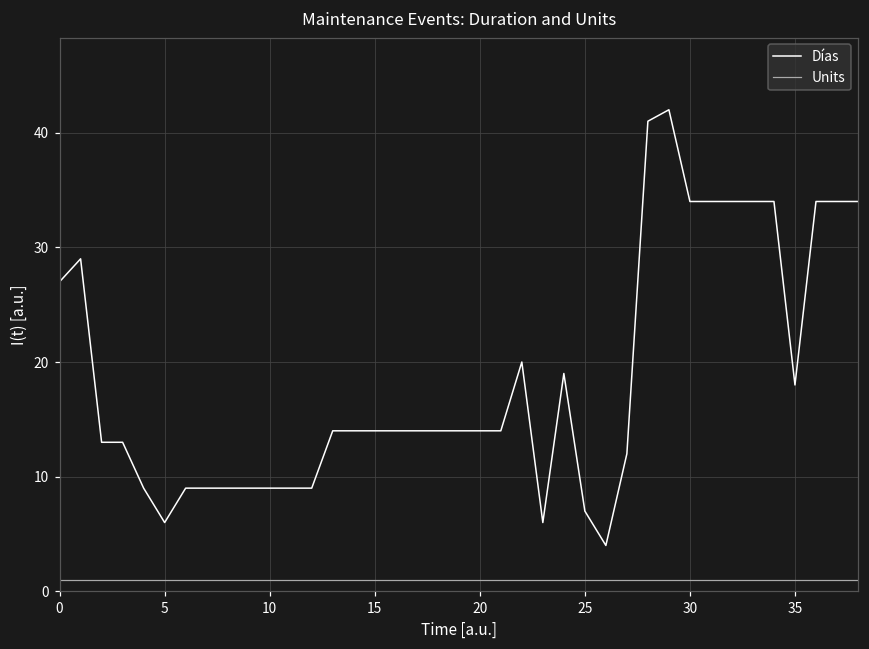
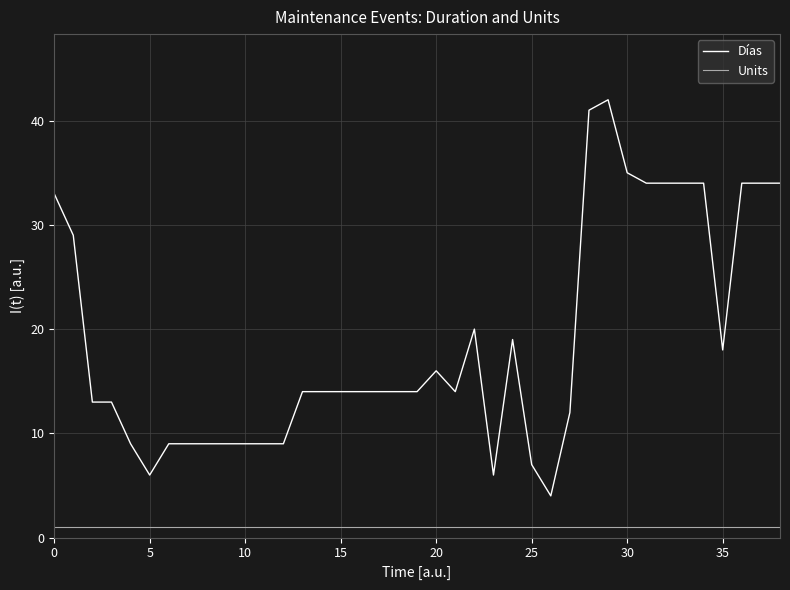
Días, 0: 27 -> 33
Días, 20: 14 -> 16
Días, 30: 34 -> 35
